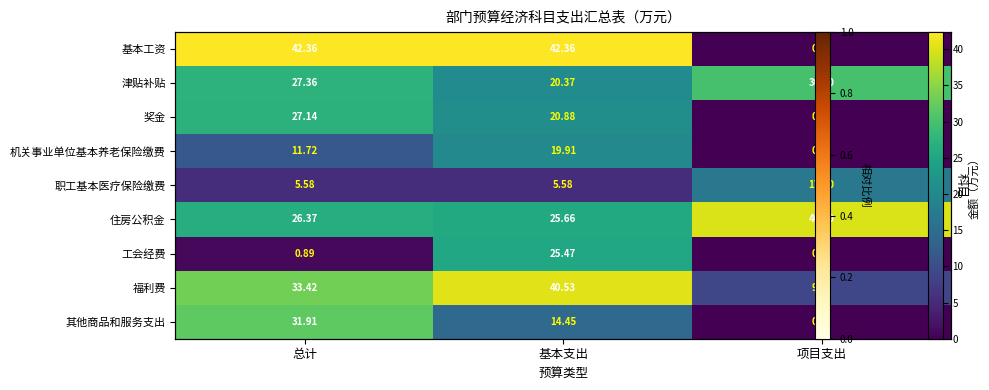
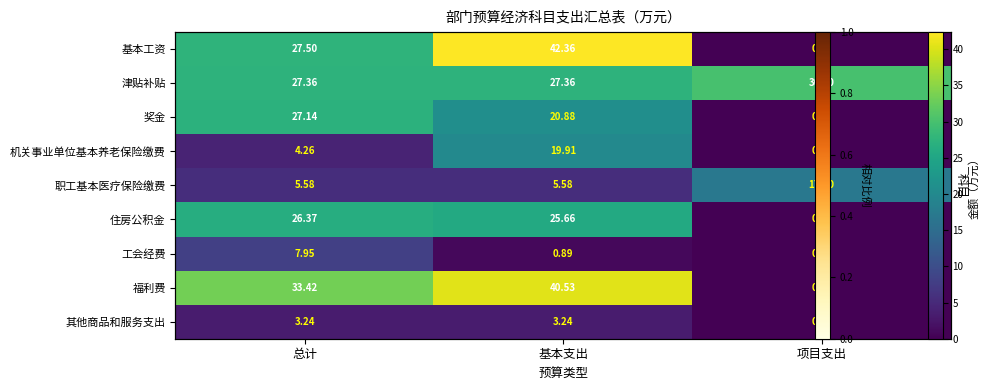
基本工资, 总计: 42.36 -> 27.50
津贴补贴, 基本支出: 20.37 -> 27.36
机关事业单位基本养老保险缴费, 总计: 11.72 -> 4.26
住房公积金, 项目支出: 40.00 -> 0.00
工会经费, 总计: 0.89 -> 7.95
工会经费, 基本支出: 25.47 -> 0.89
福利费, 项目支出: 9.00 -> 0.00
其他商品和服务支出, 总计: 31.91 -> 3.24
其他商品和服务支出, 基本支出: 14.45 -> 3.24
